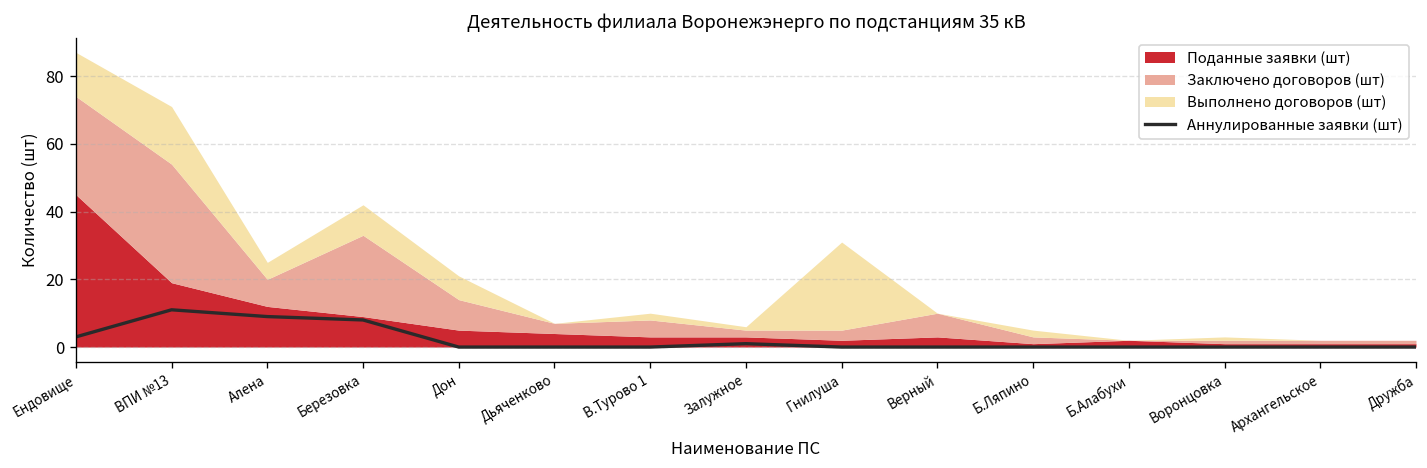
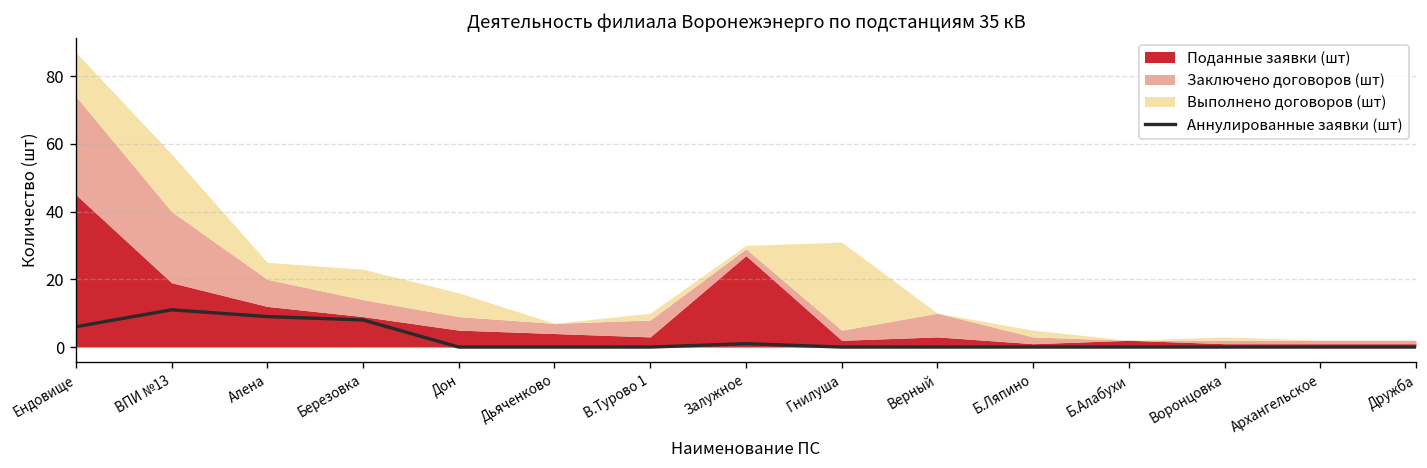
Аннулированные заявки (шт), Ендовище: 3 -> 6
Заключено договоров (шт), ВПИ №13: 35 -> 21
Заключено договоров (шт), Березовка: 24 -> 5
Заключено договоров (шт), Дон: 9 -> 4
Поданные заявки (шт), Залужное: 3 -> 27
